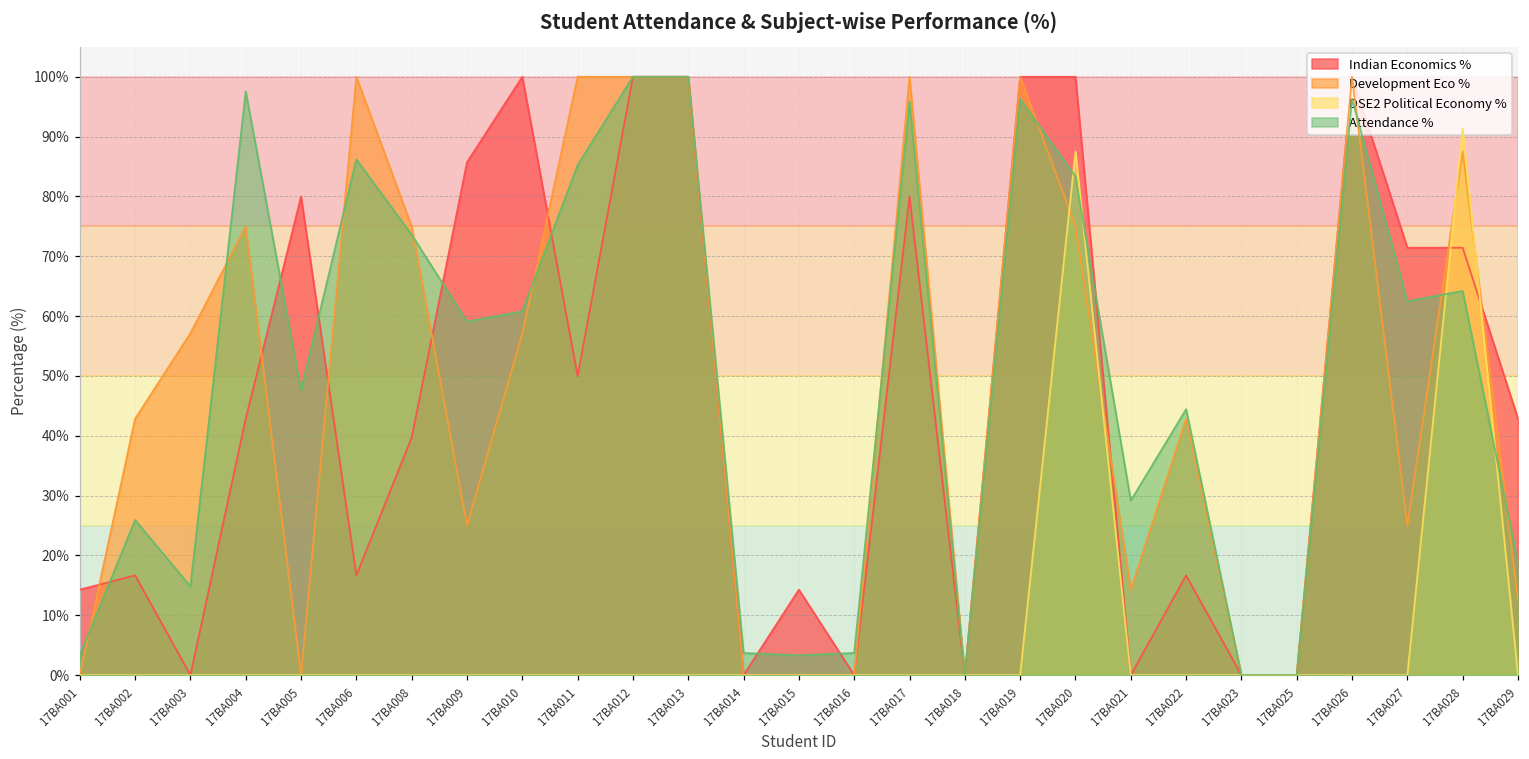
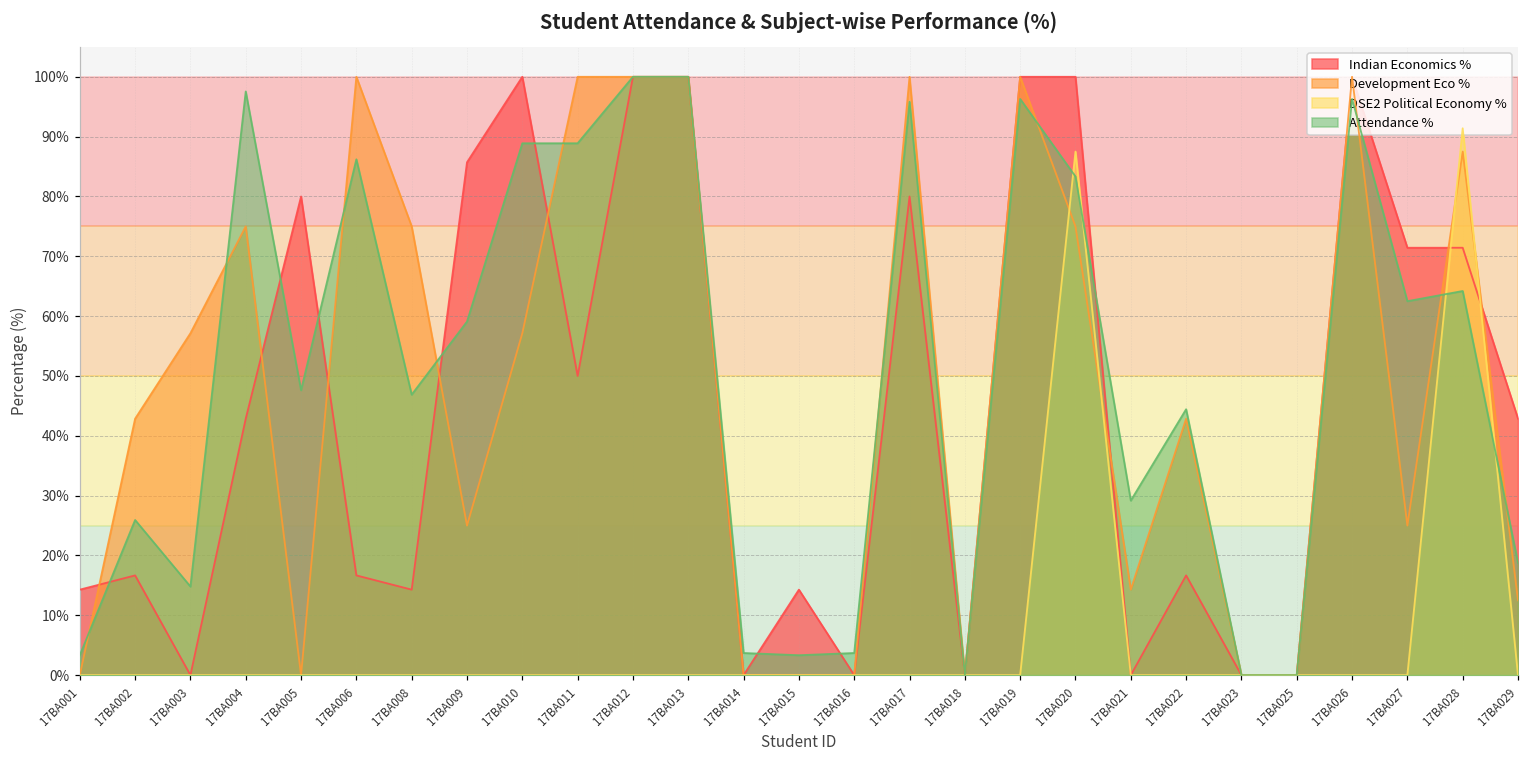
Indian Economics %, 17BA008: 40% -> 14%
Attendance %, 17BA008: 74% -> 47%
Attendance %, 17BA010: 61% -> 89%
Attendance %, 17BA011: 85% -> 89%
